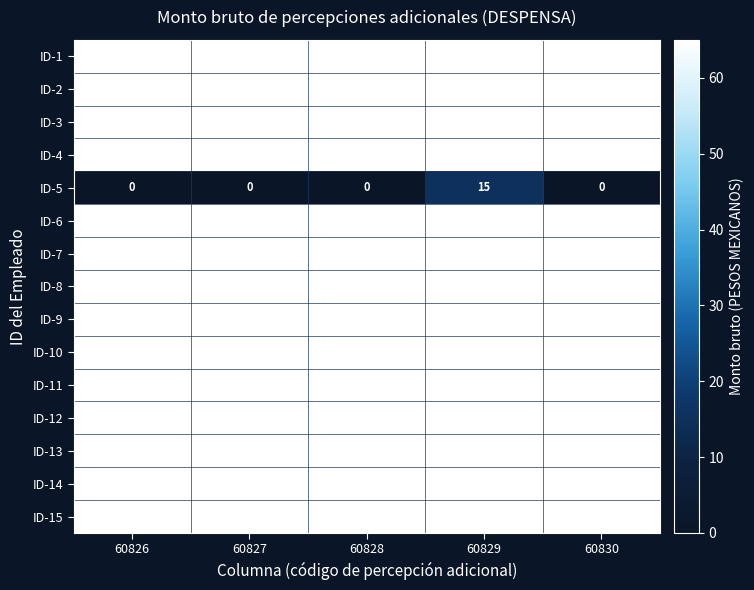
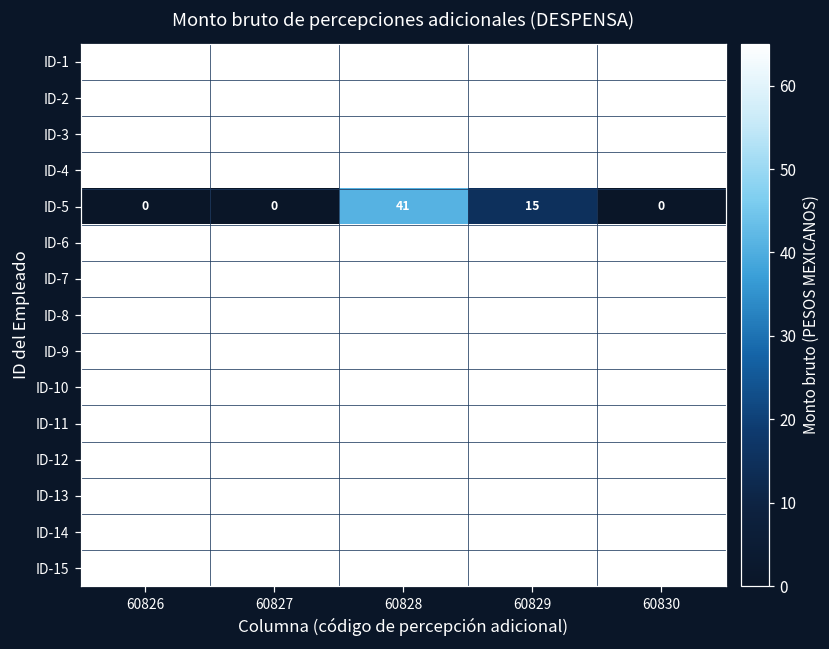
ID-5, 60828: 0 -> 41
